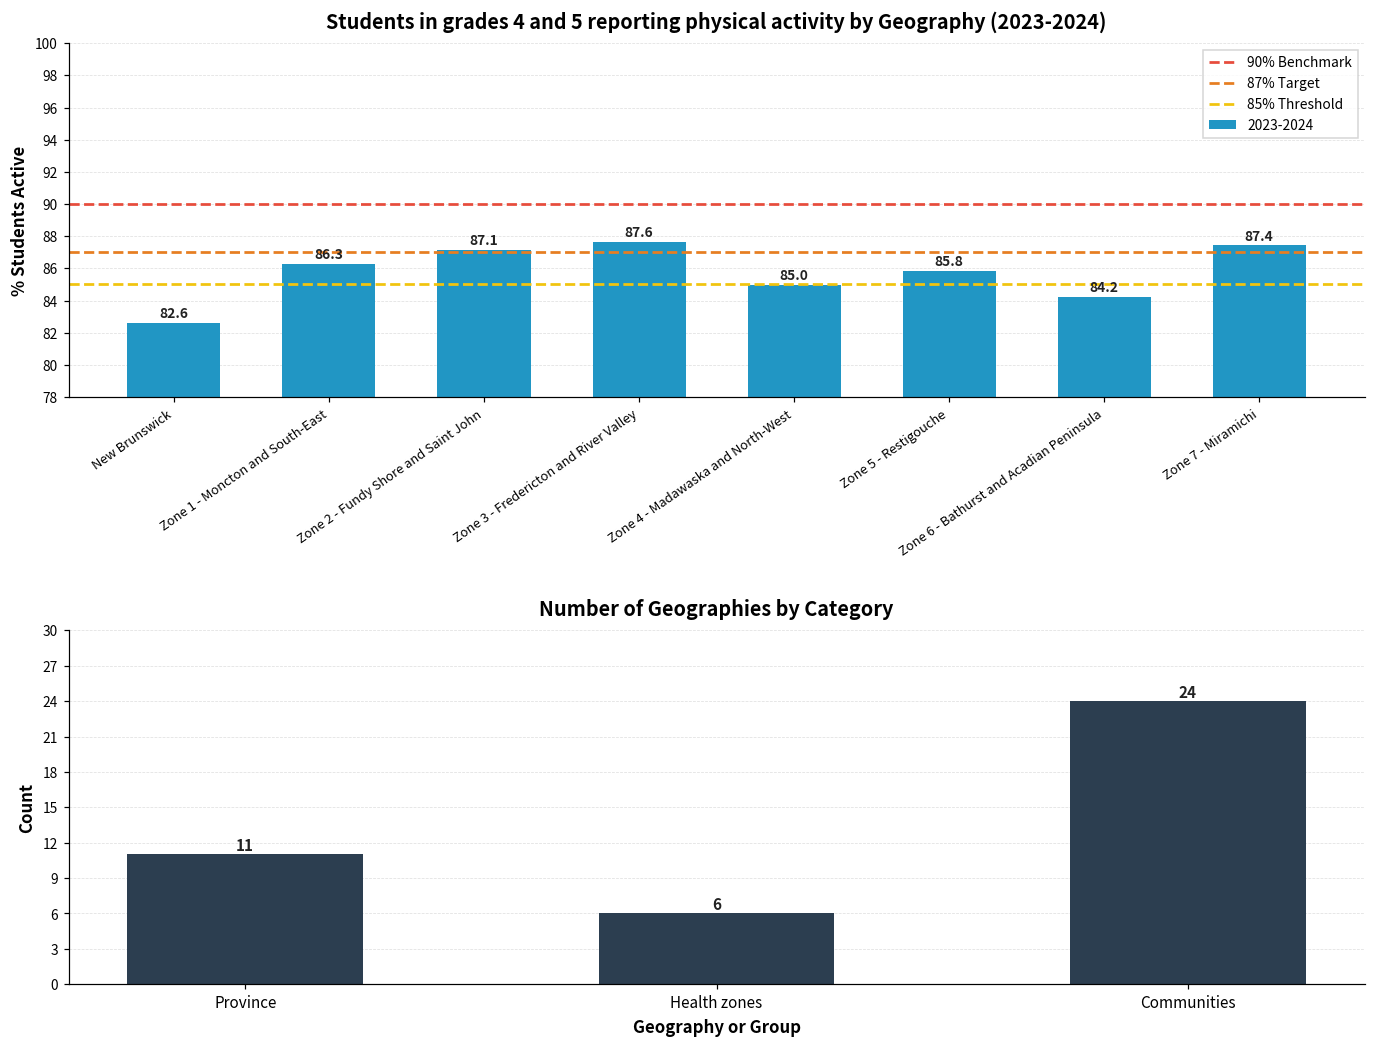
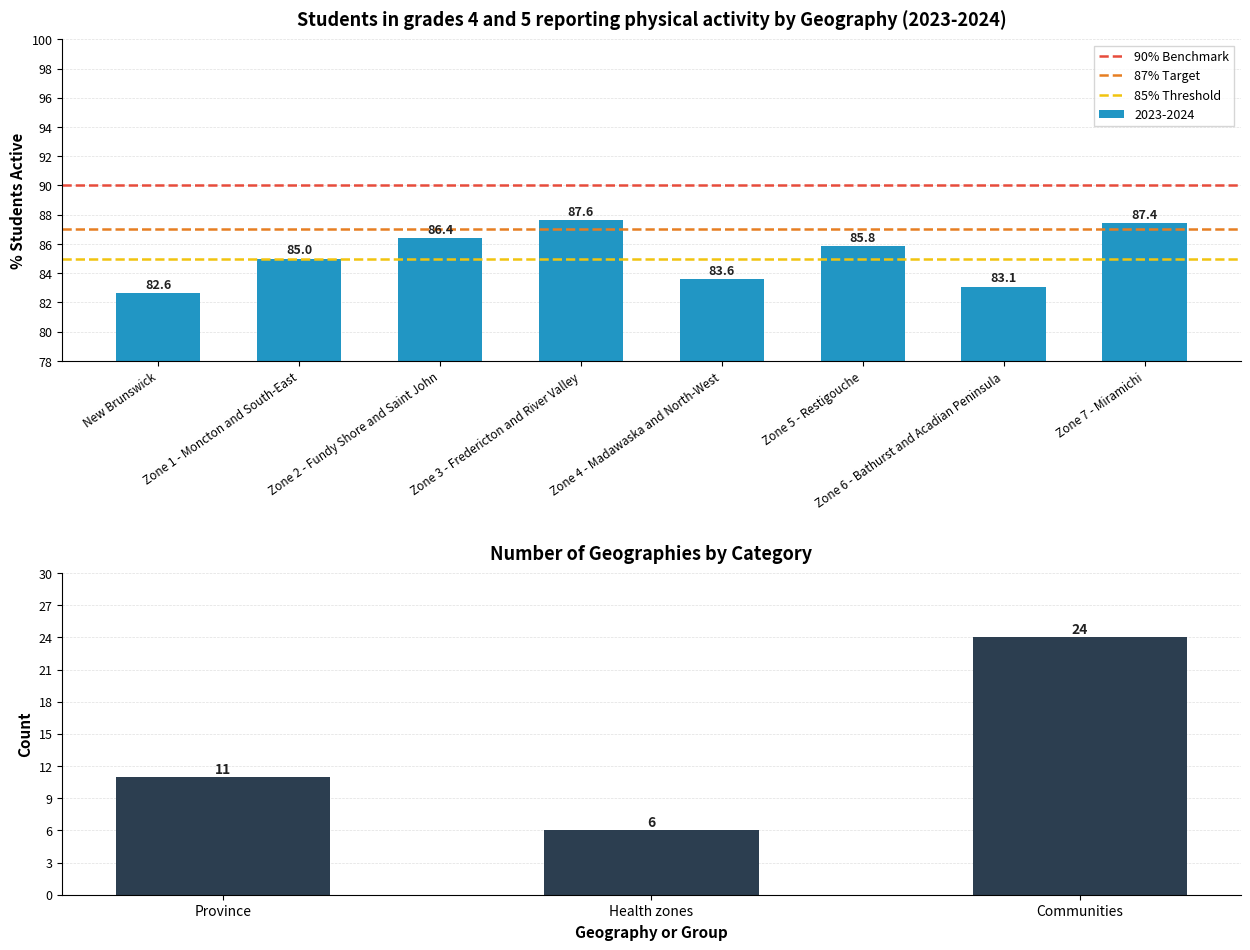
Students in grades 4 and 5 reporting physical activity by Geography (2023-2024), Zone 1 - Moncton and South-East: 86.3 -> 85.0
Students in grades 4 and 5 reporting physical activity by Geography (2023-2024), Zone 2 - Fundy Shore and Saint John: 87.1 -> 86.4
Students in grades 4 and 5 reporting physical activity by Geography (2023-2024), Zone 4 - Madawaska and North-West: 85.0 -> 83.6
Students in grades 4 and 5 reporting physical activity by Geography (2023-2024), Zone 6 - Bathurst and Acadian Peninsula: 84.2 -> 83.1
